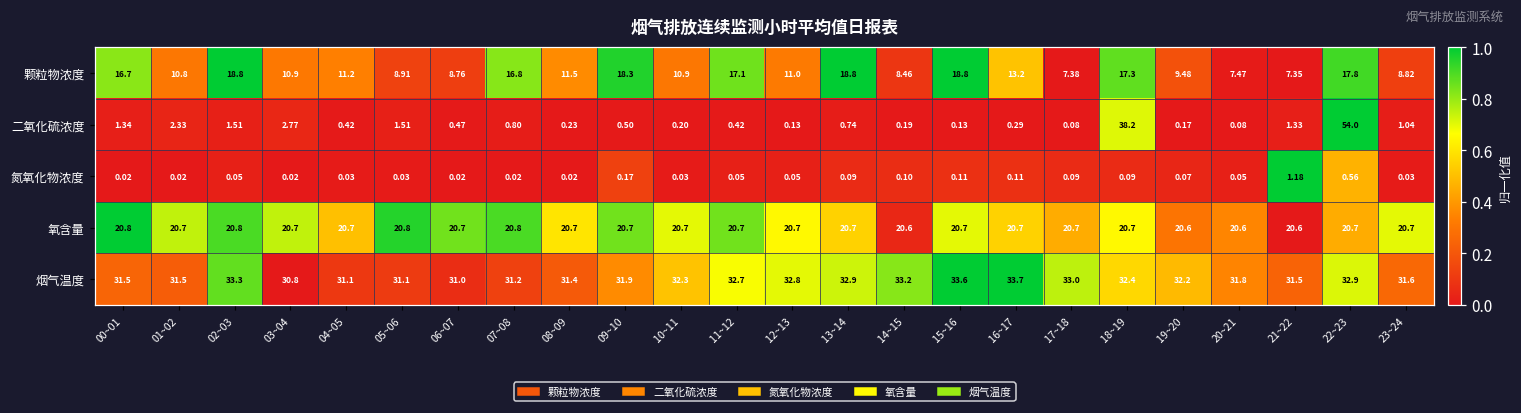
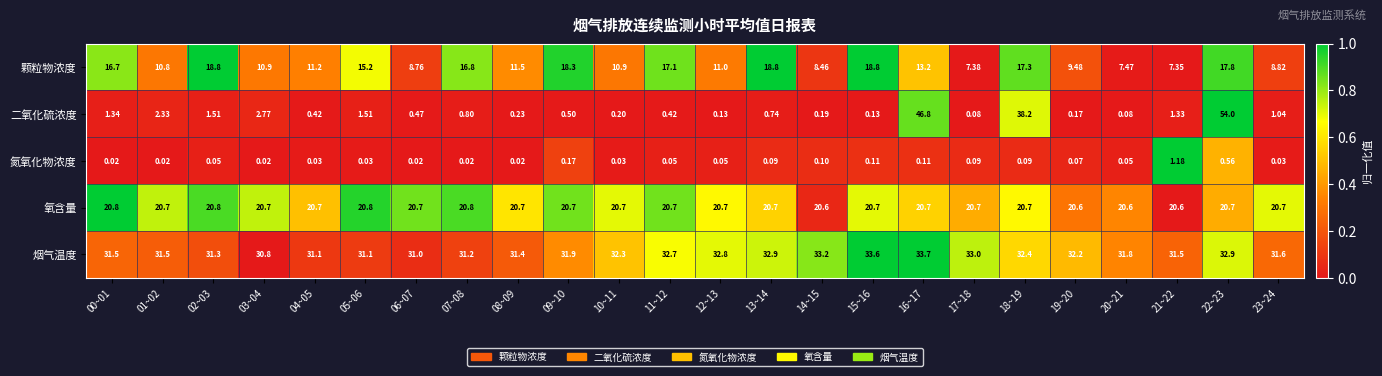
颗粒物浓度, 05~06: 8.91 -> 15.2
二氧化硫浓度, 16~17: 0.29 -> 46.8
烟气温度, 02~03: 33.3 -> 31.3
